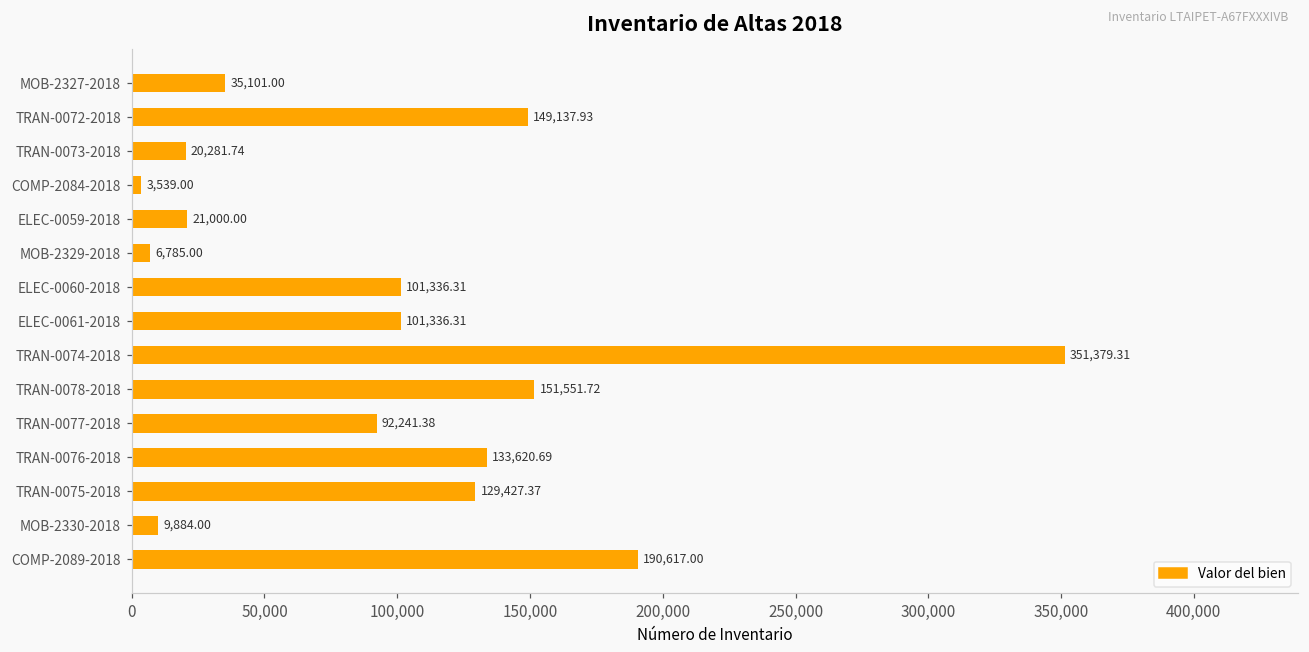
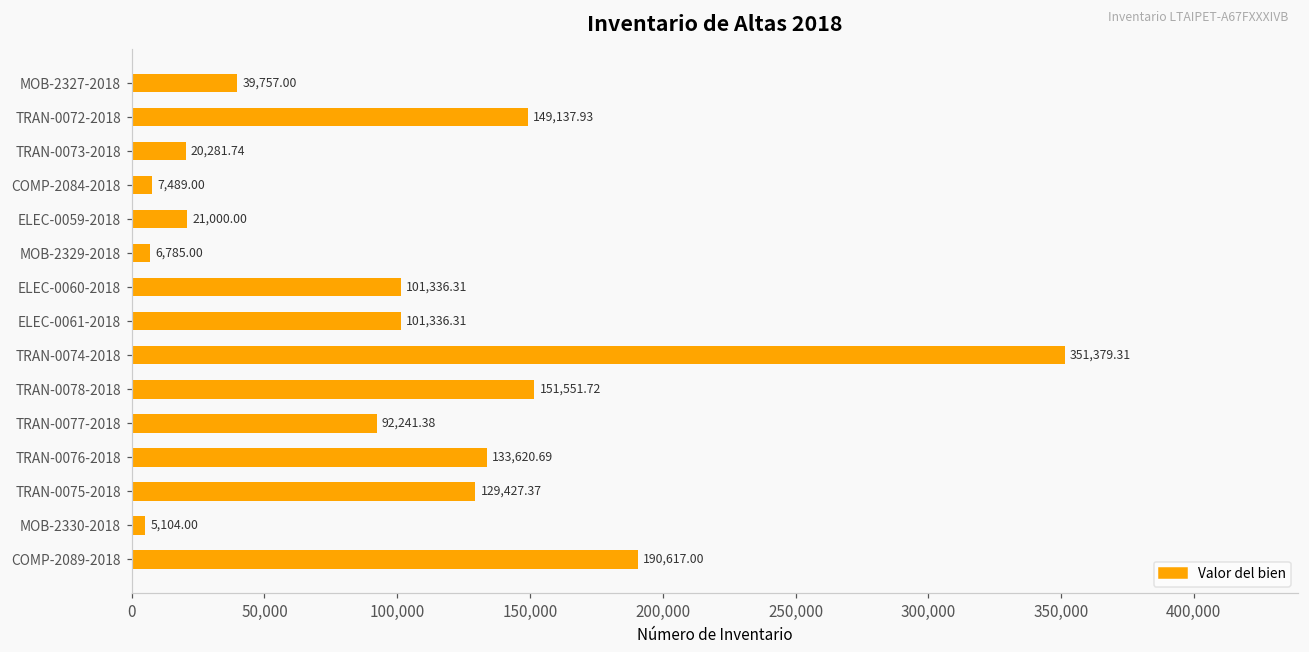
MOB-2327-2018: 35,101.00 -> 39,757.00
COMP-2084-2018: 3,539.00 -> 7,489.00
MOB-2330-2018: 9,884.00 -> 5,104.00
